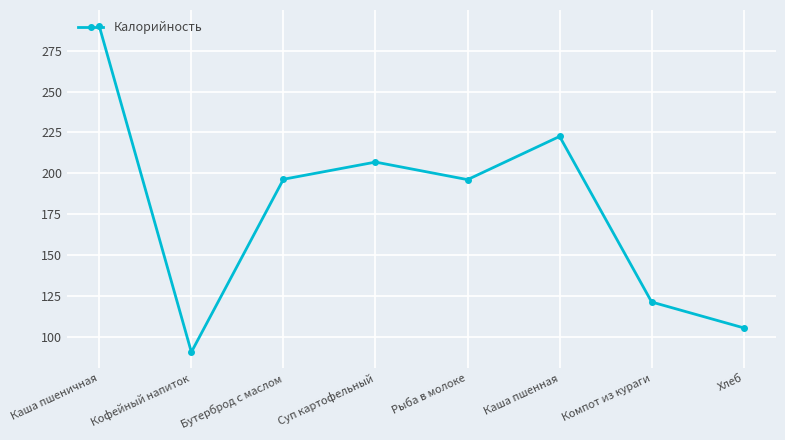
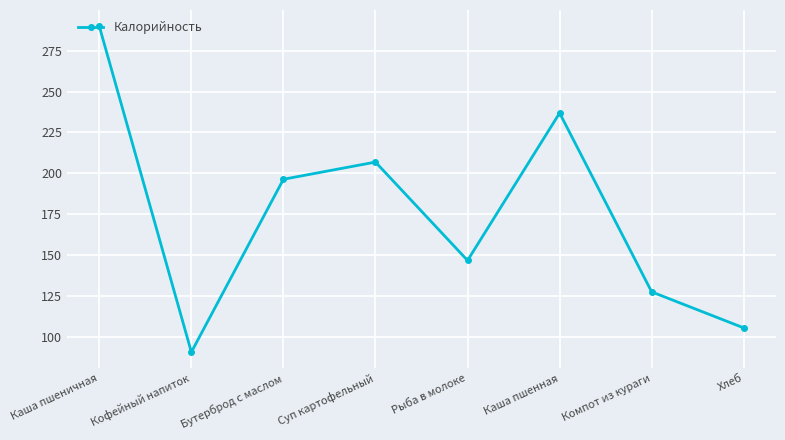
Рыба в молоке: 196 -> 147
Каша пшенная: 223 -> 237
Компот из кураги: 121 -> 128
